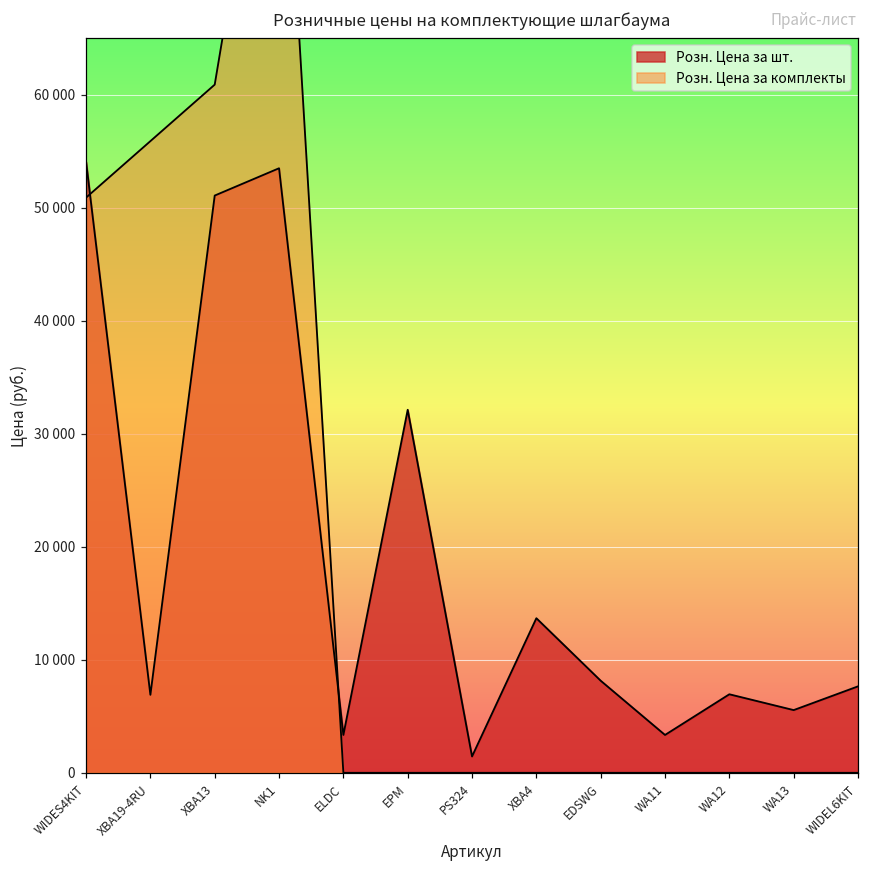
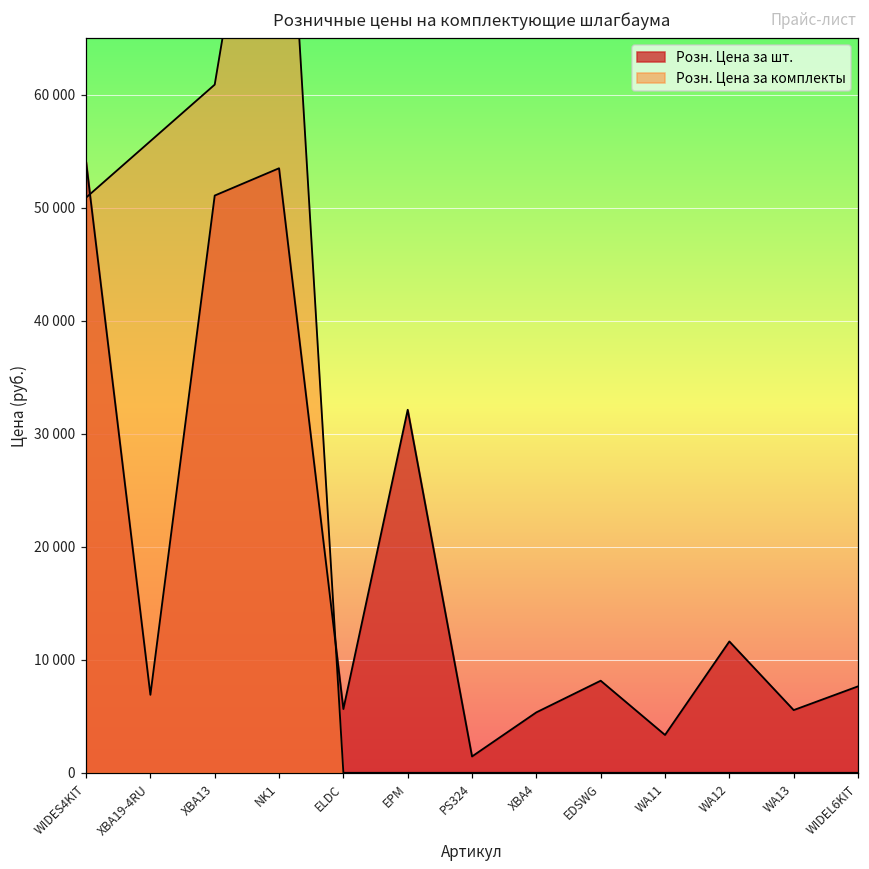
Розн. Цена за шт., ELDC: 3400 -> 5600
Розн. Цена за шт., XBA4: 13700 -> 5400
Розн. Цена за шт., WA12: 7000 -> 11600
